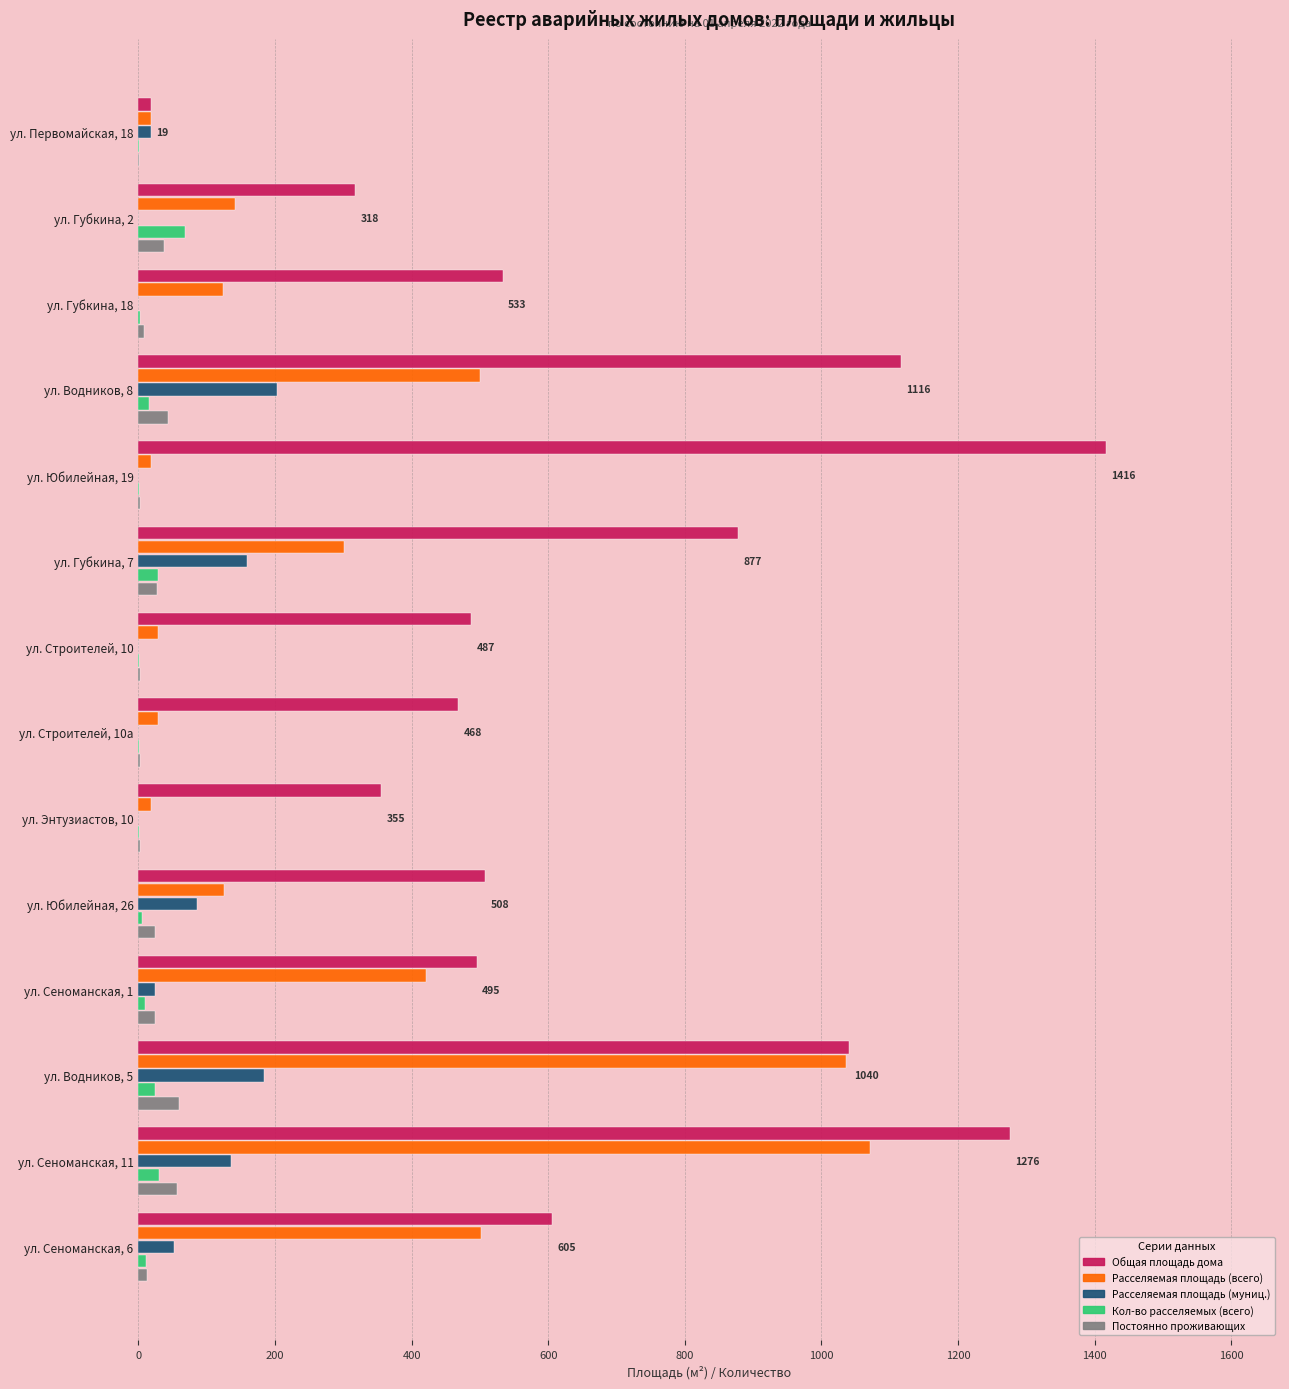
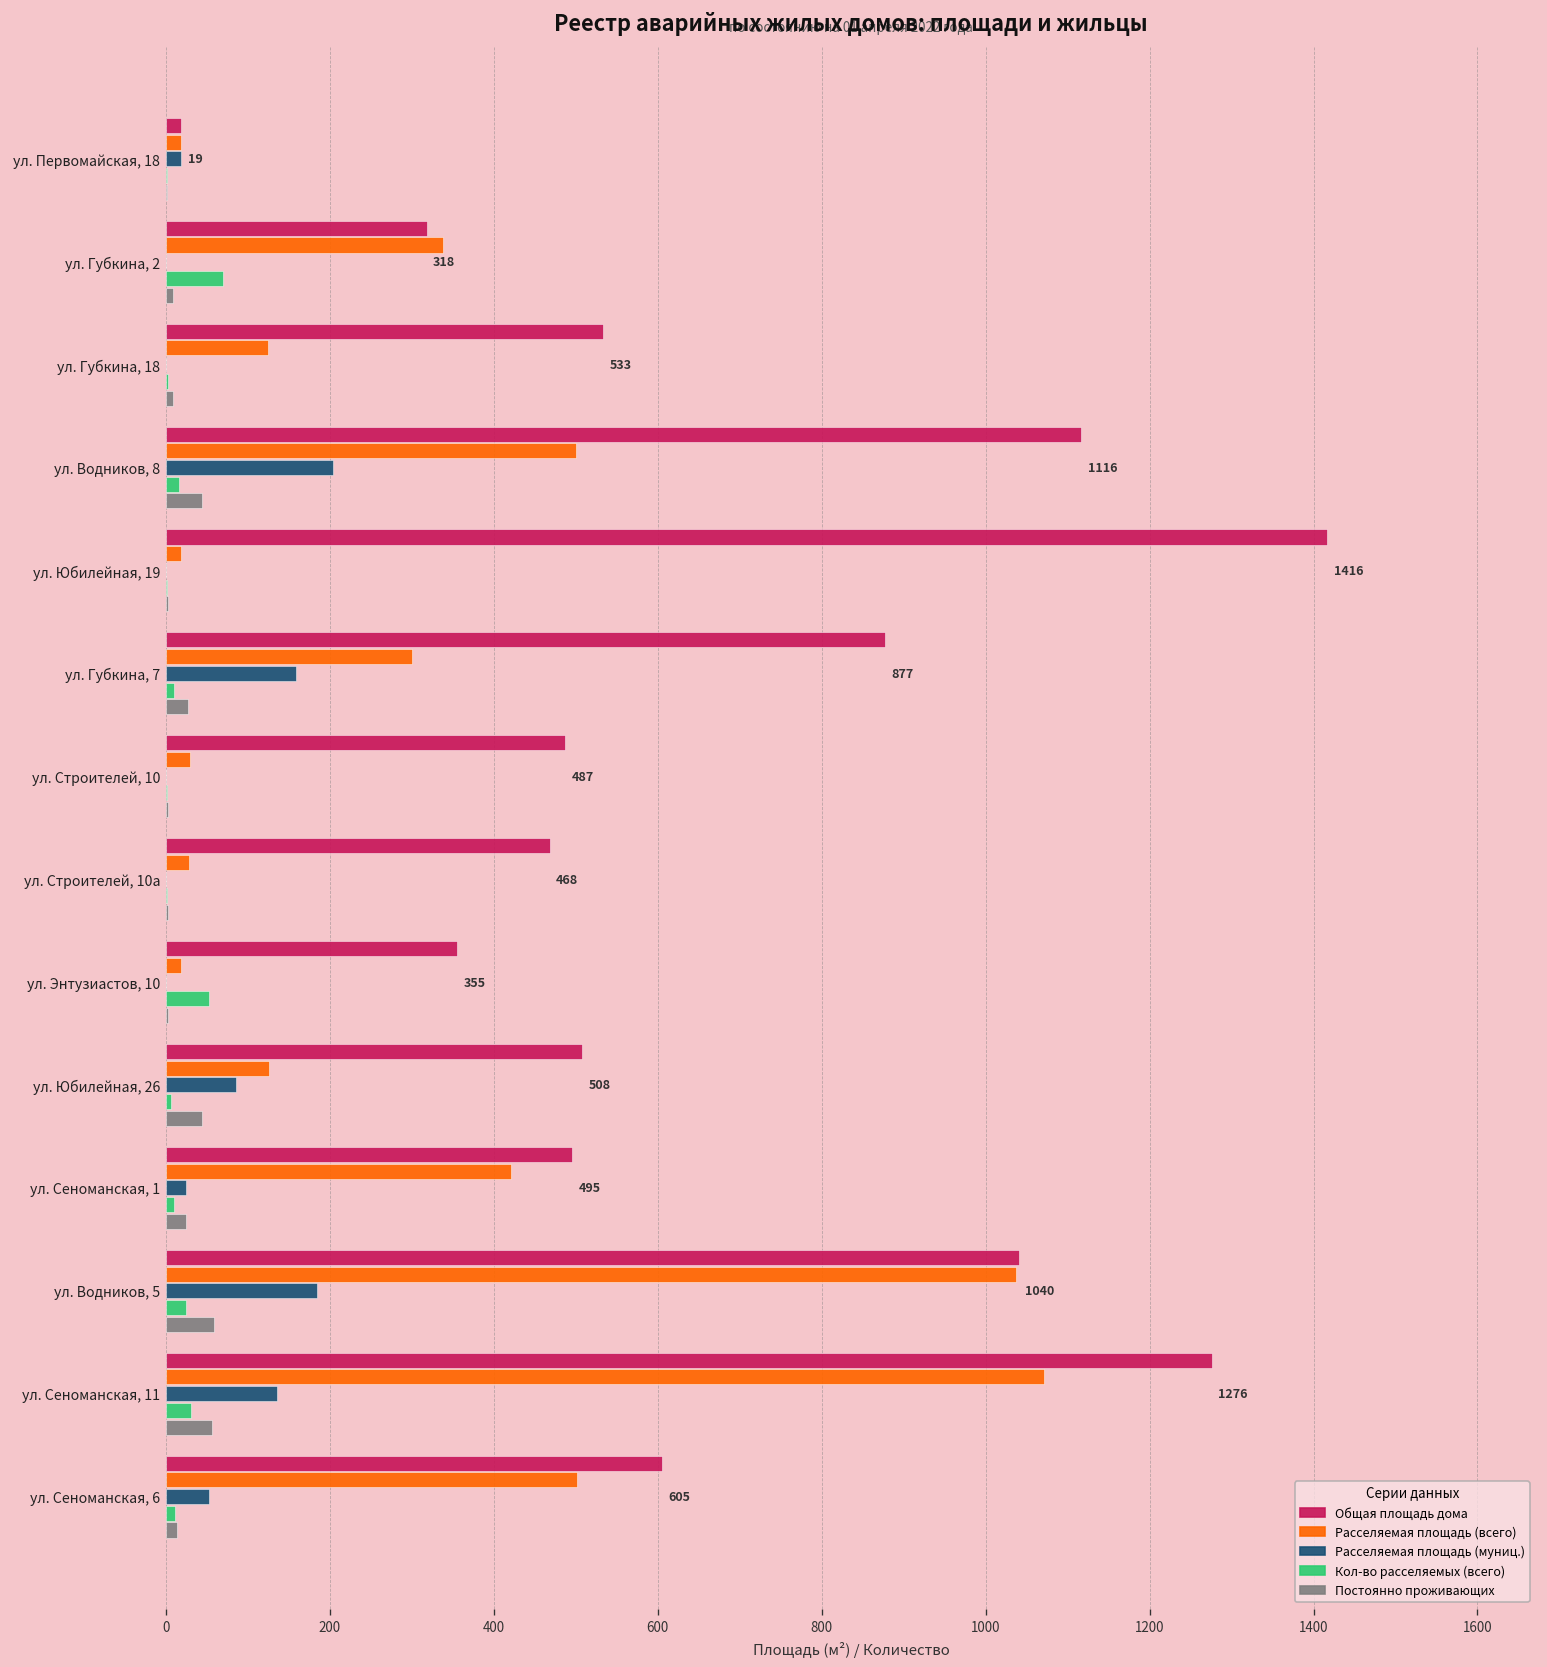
Расселяемая площадь (всего), ул. Губкина, 2: 140 -> 340
Постоянно проживающих, ул. Губкина, 2: 40 -> 10
Кол-во расселяемых (всего), ул. Губкина, 7: 30 -> 10
Кол-во расселяемых (всего), ул. Энтузиастов, 10: 0 -> 50
Постоянно проживающих, ул. Юбилейная, 26: 20 -> 40
